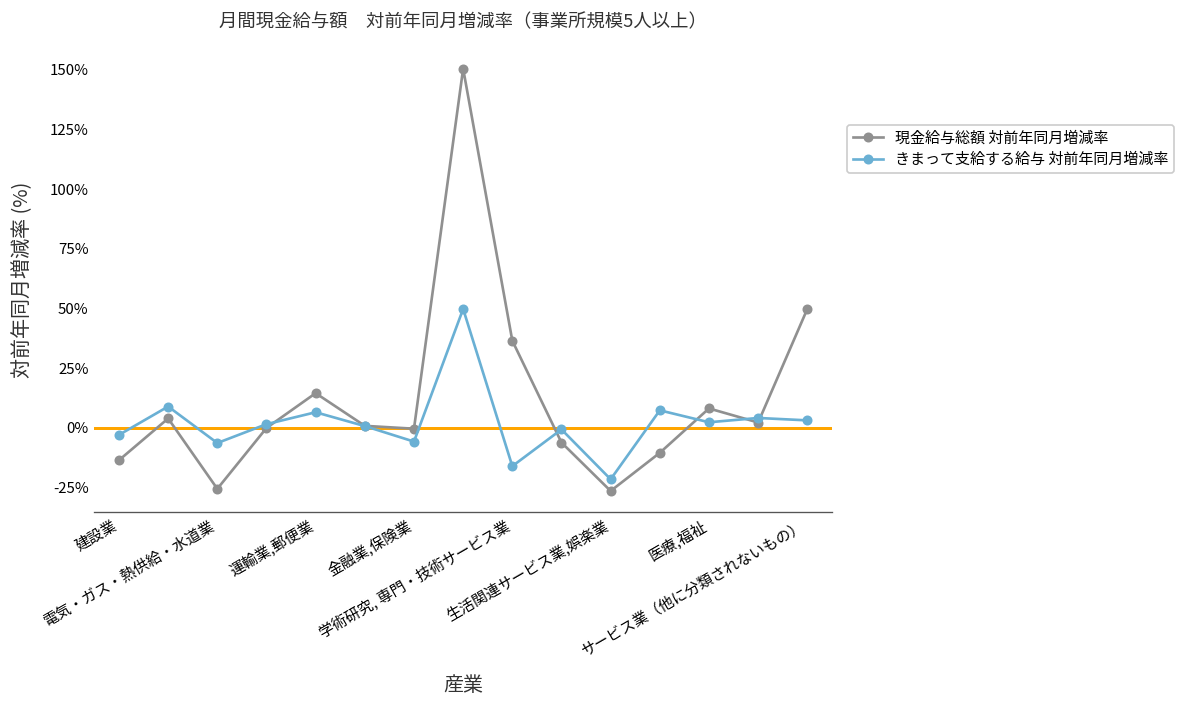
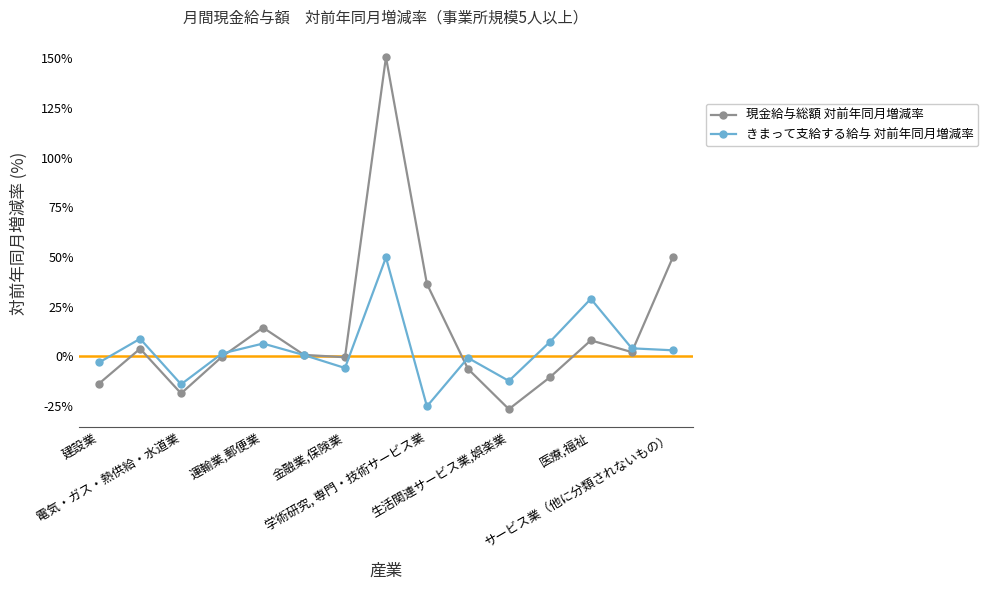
現金給与総額 対前年同月増減率, 電気・ガス・熱供給・水道業: -26% -> -19%
きまって支給する給与 対前年同月増減率, 電気・ガス・熱供給・水道業: -6% -> -14%
きまって支給する給与 対前年同月増減率, 学術研究, 専門・技術サービス業: -16% -> -25%
きまって支給する給与 対前年同月増減率, 生活関連サービス業,娯楽業: -22% -> -12%
きまって支給する給与 対前年同月増減率, 医療,福祉: 2% -> 29%
